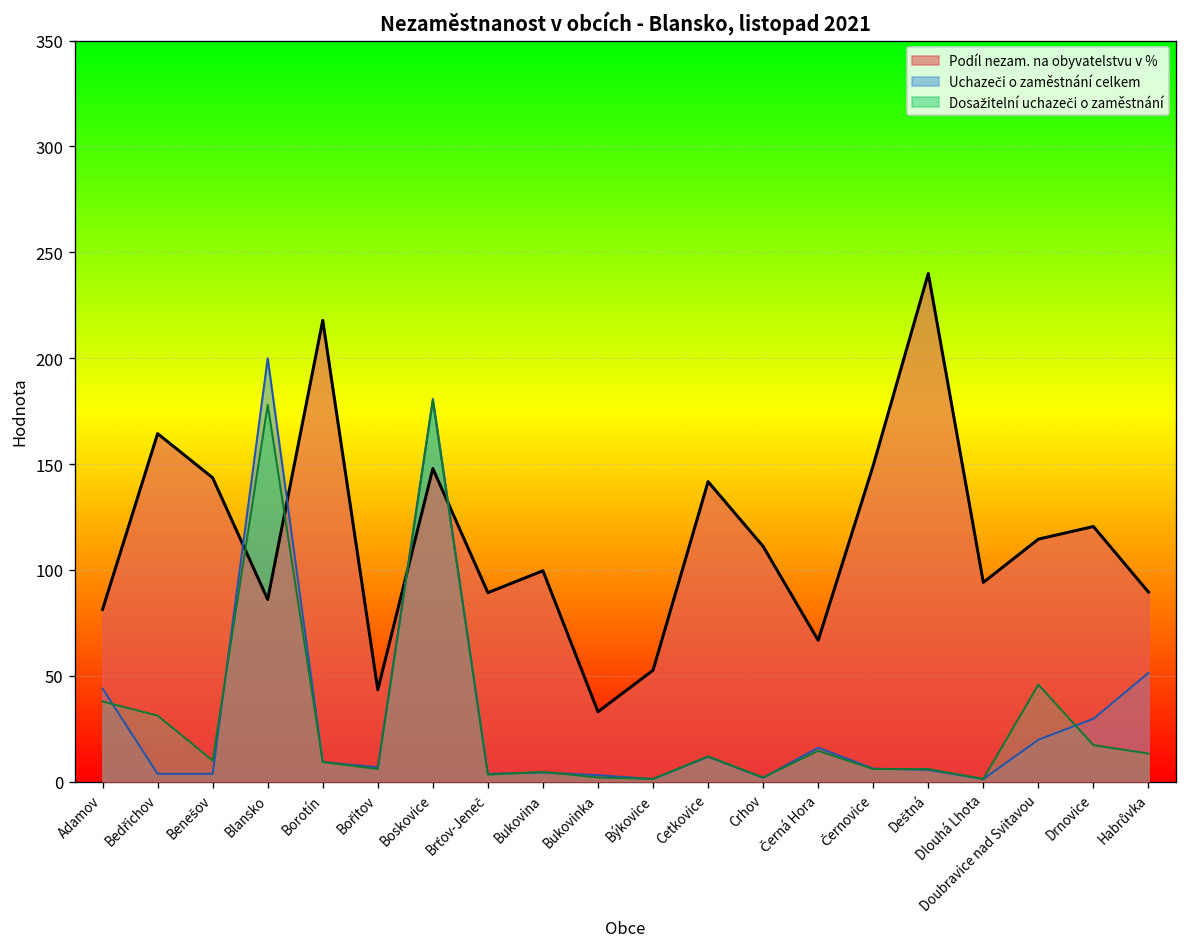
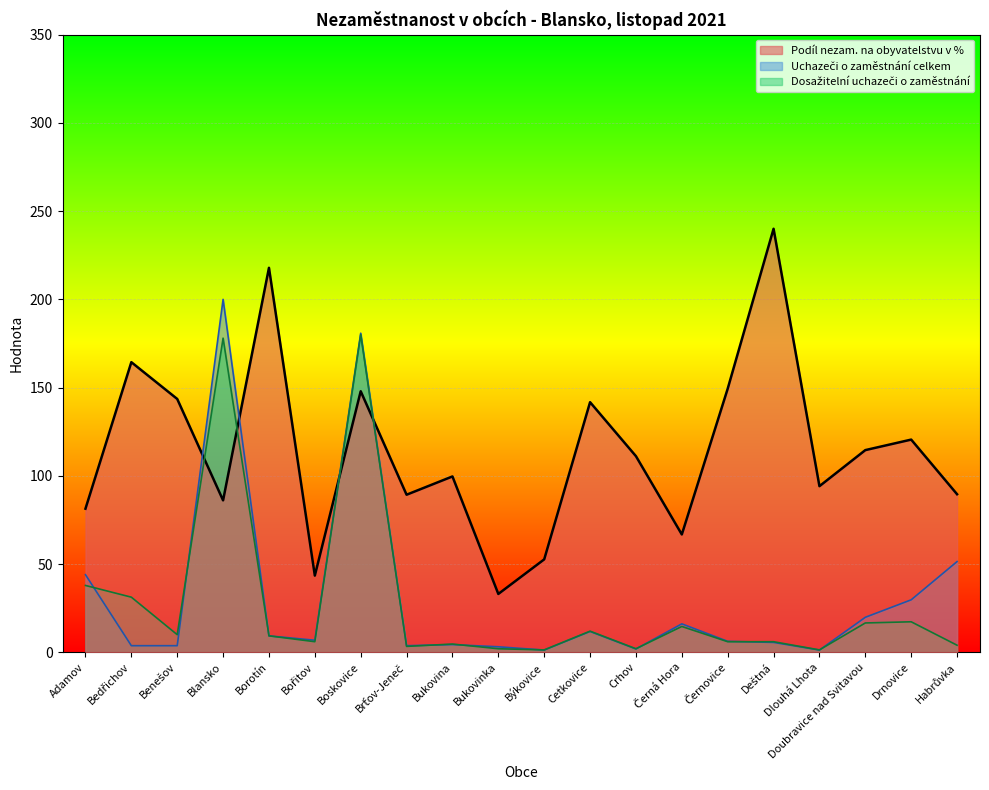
Dosažitelní uchazeči o zaměstnání, Doubravice nad Svitavou: 46 -> 17
Dosažitelní uchazeči o zaměstnání, Habrůvka: 13 -> 4
